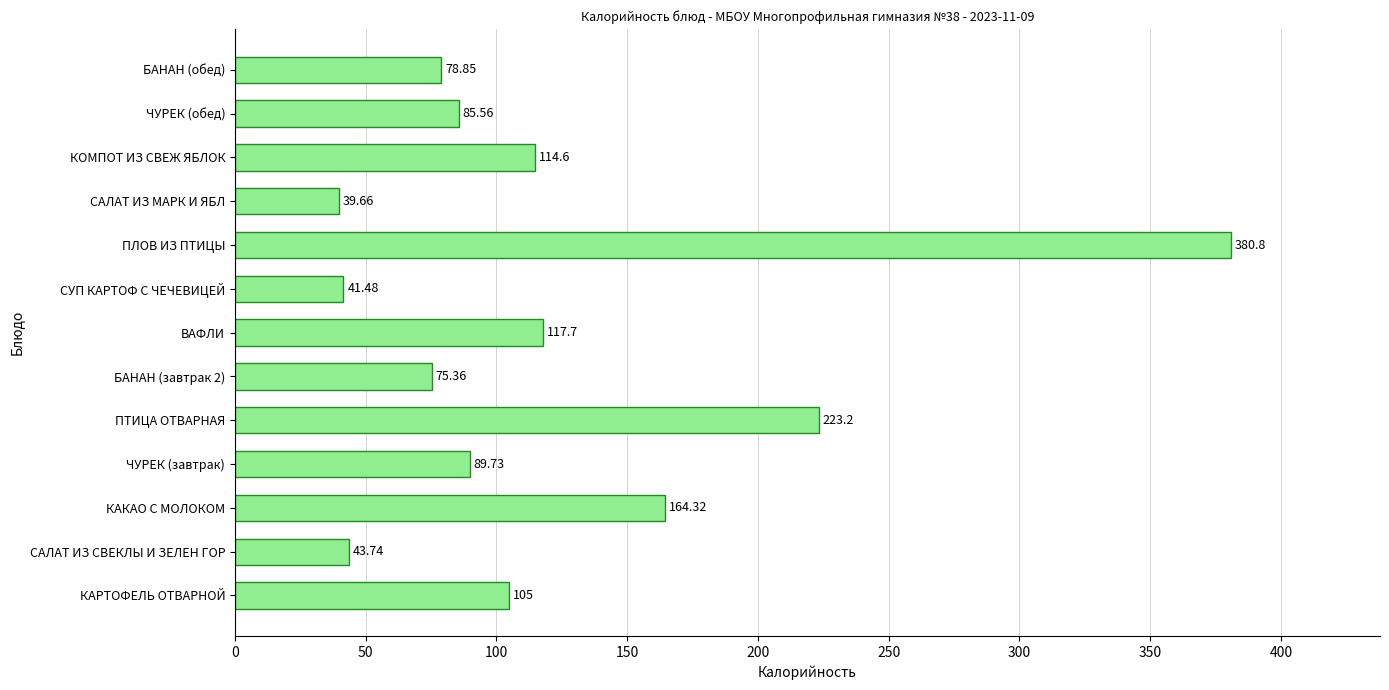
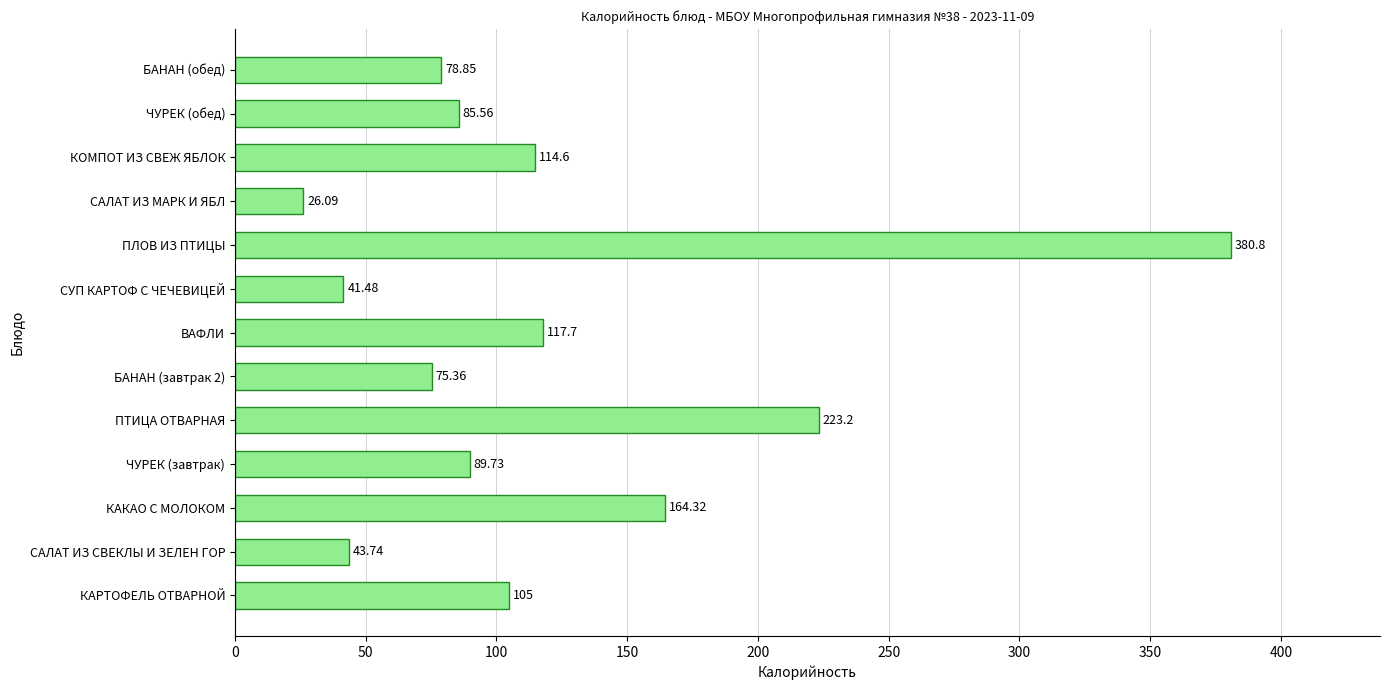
САЛАТ ИЗ МАРК И ЯБЛ: 39.66 -> 26.09
